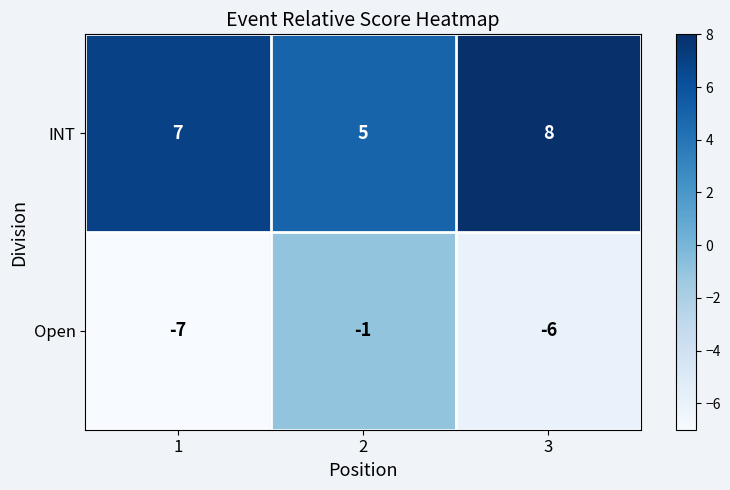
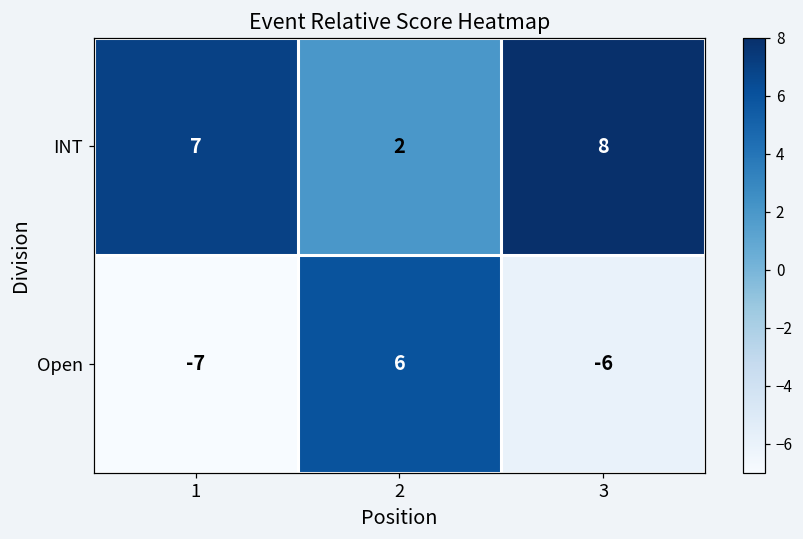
INT, 2: 5 -> 2
Open, 2: -1 -> 6
